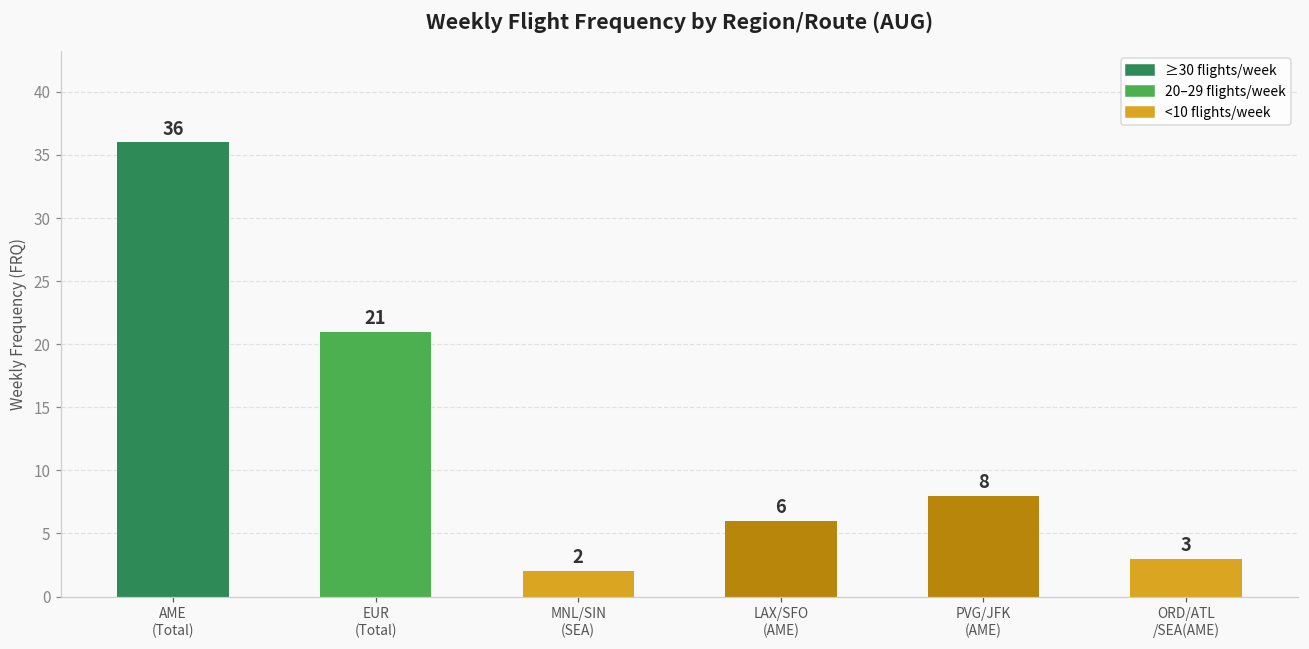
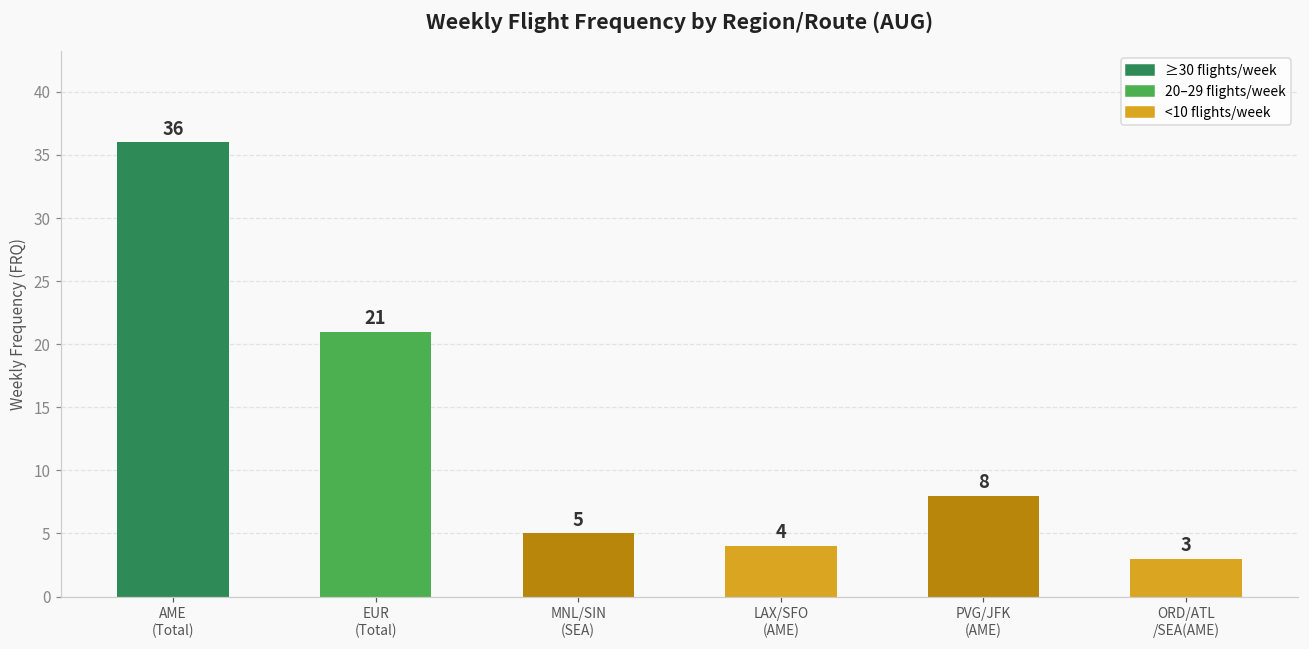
MNL/SIN (SEA): 2 -> 5
LAX/SFO (AME): 6 -> 4
